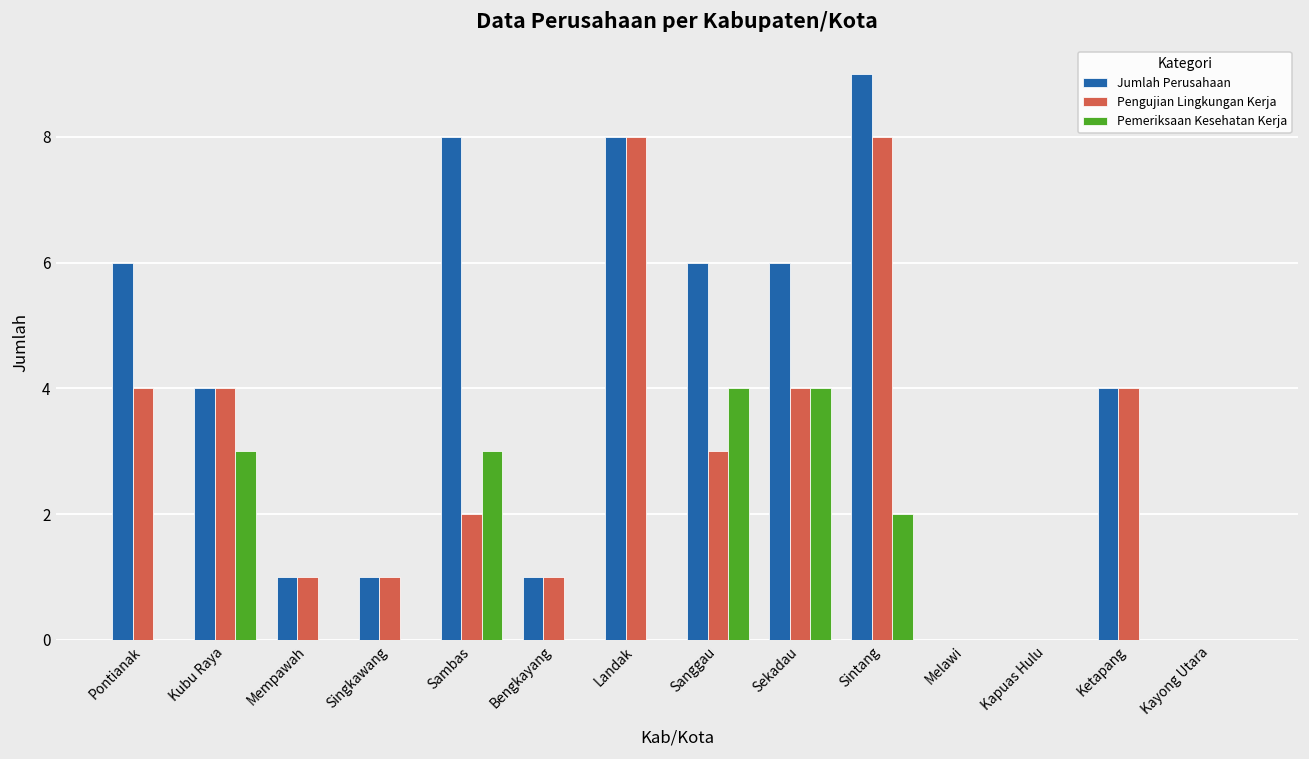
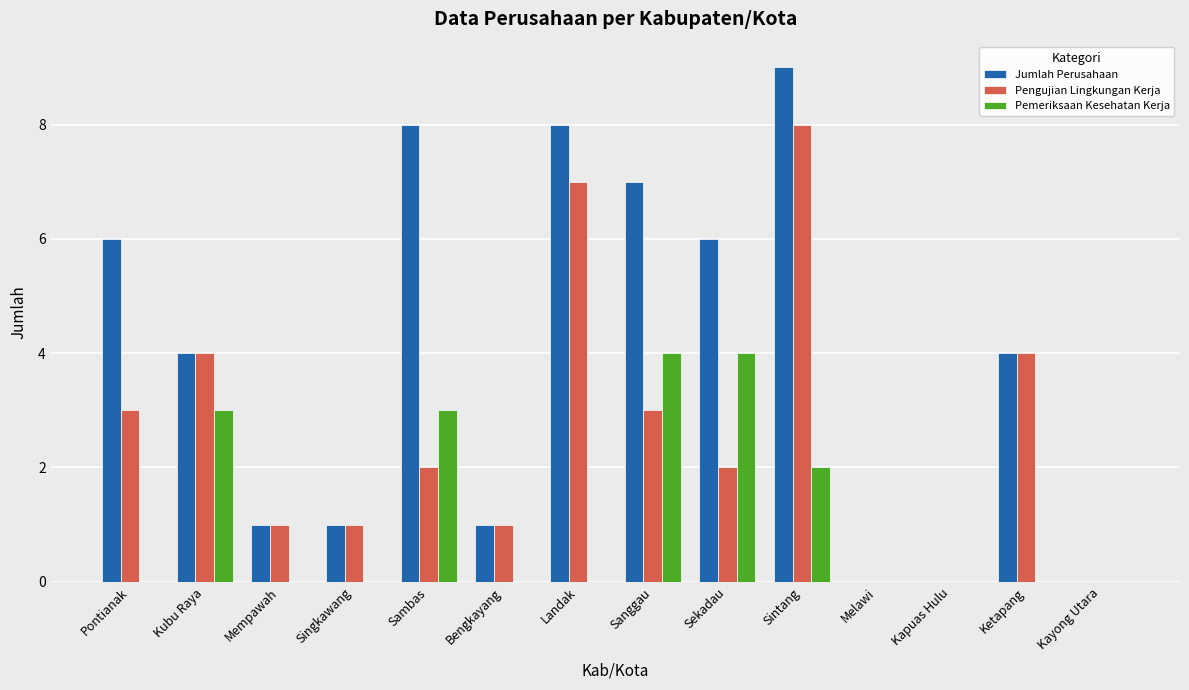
Pengujian Lingkungan Kerja, Pontianak: 4 -> 3
Pengujian Lingkungan Kerja, Landak: 8 -> 7
Jumlah Perusahaan, Sanggau: 6 -> 7
Pengujian Lingkungan Kerja, Sekadau: 4 -> 2
